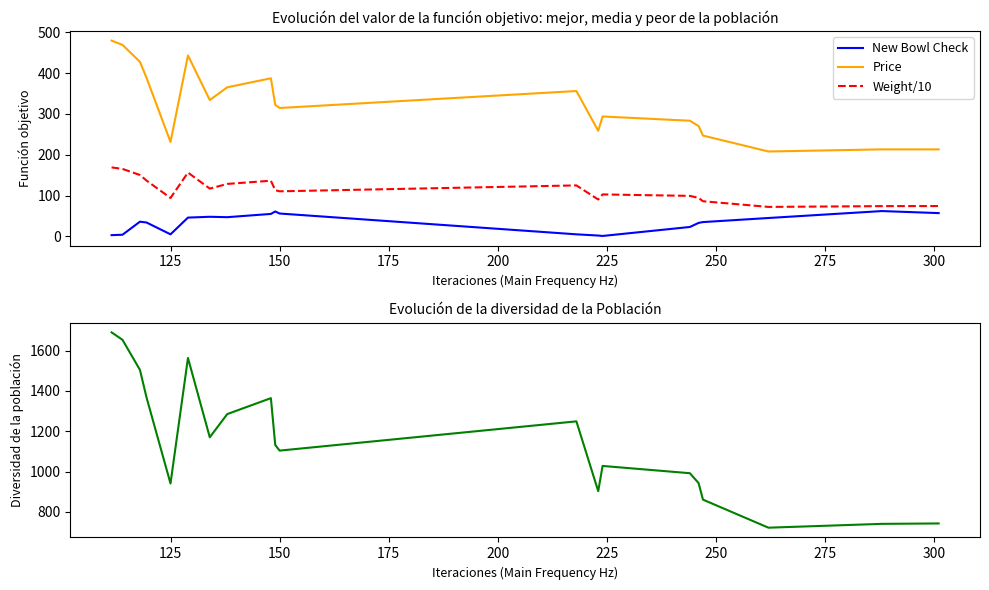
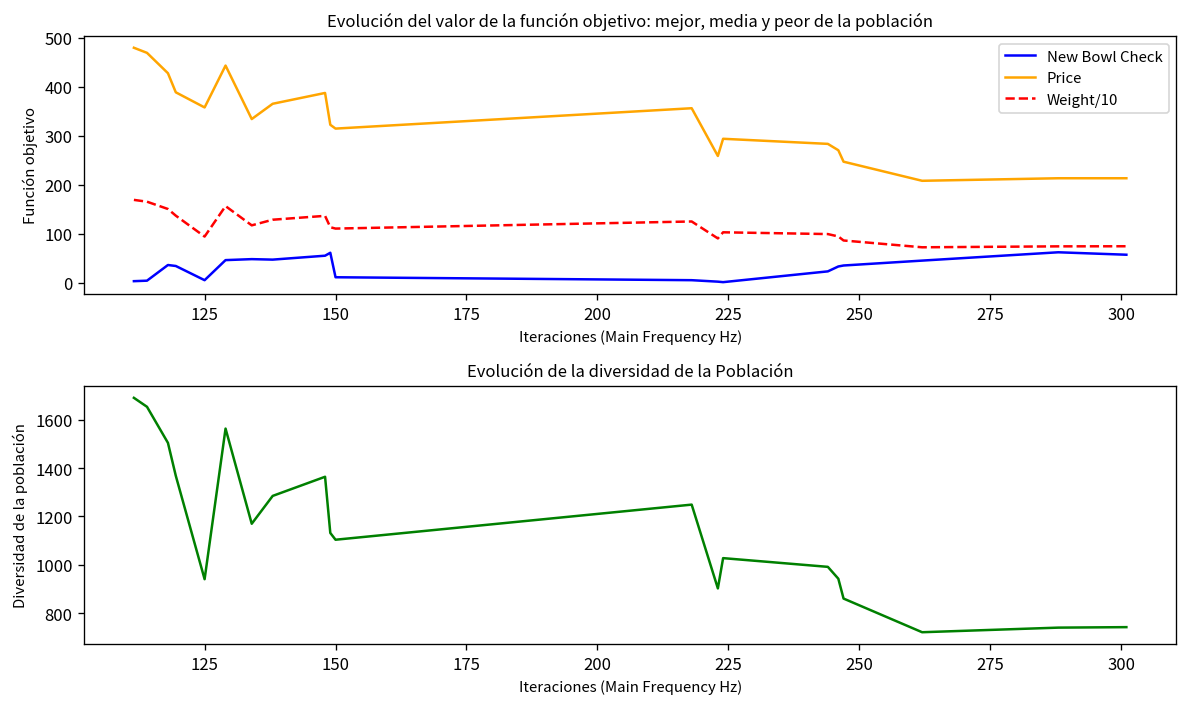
Evolución del valor de la función objetivo: mejor, media y peor de la población, Price, 125: 230 -> 360
Evolución del valor de la función objetivo: mejor, media y peor de la población, New Bowl Check, 150: 60 -> 10
